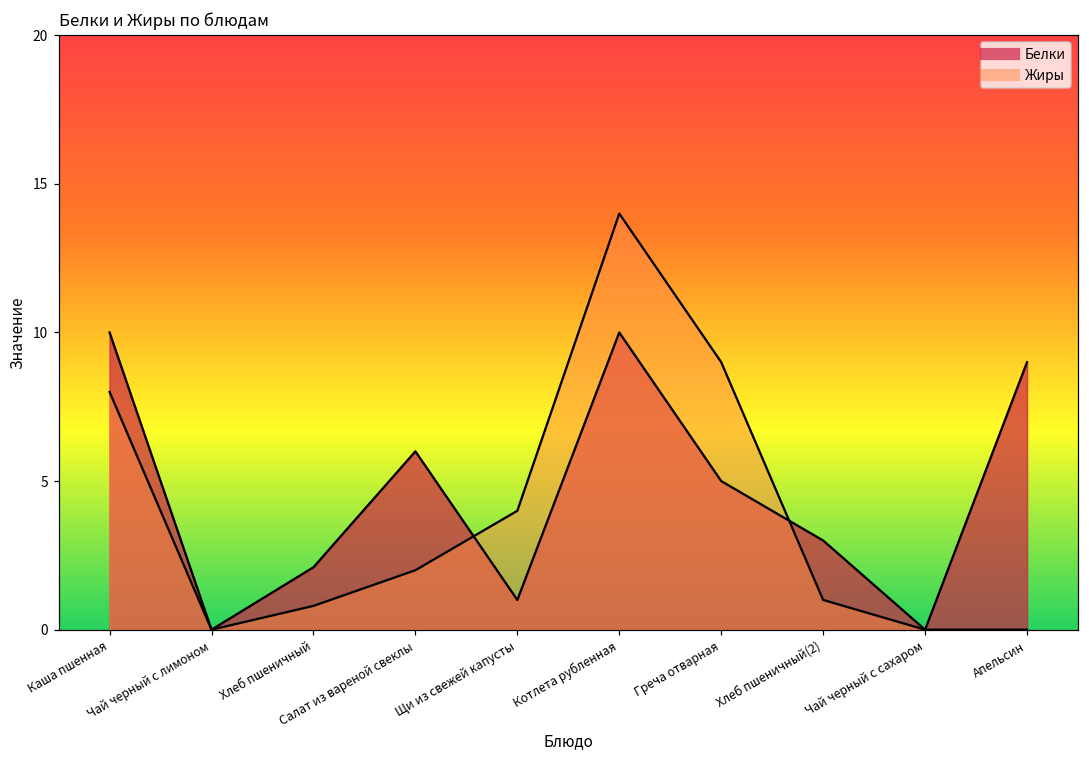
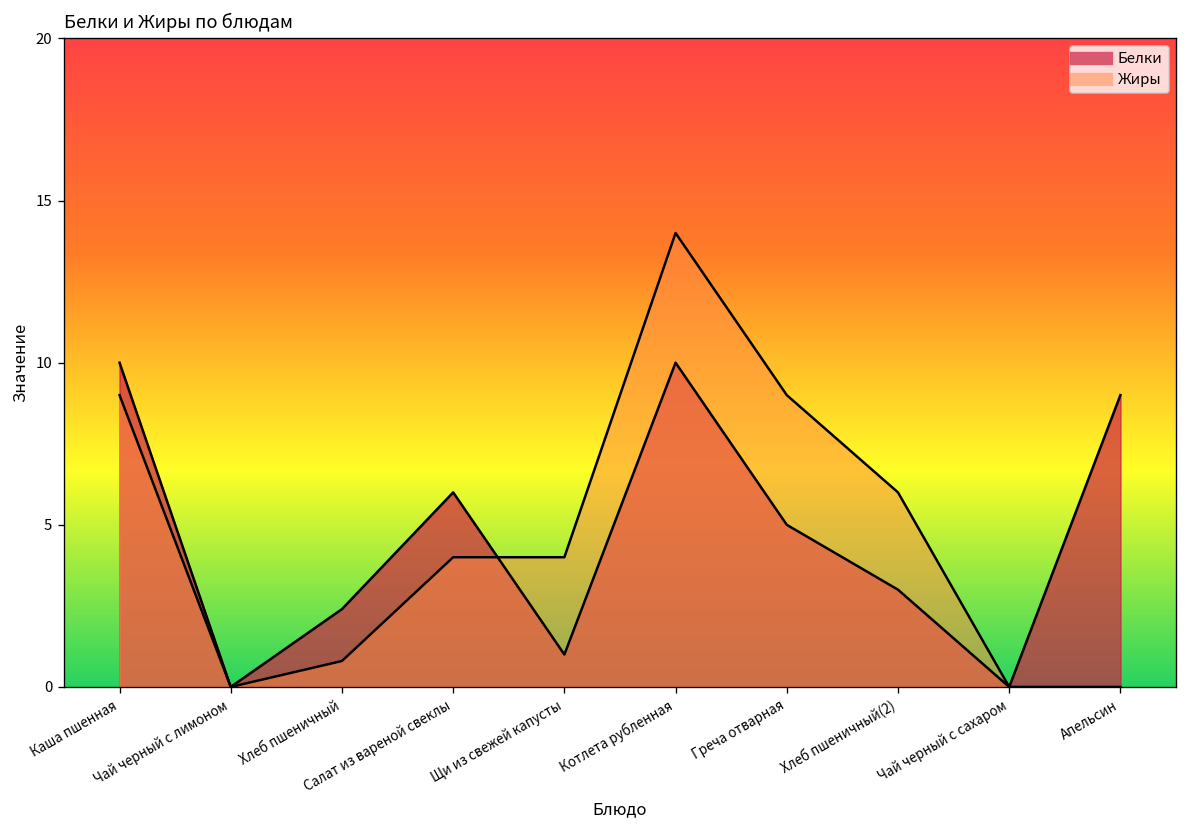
Жиры, Каша пшенная: 8 -> 9
Белки, Хлеб пшеничный: 2.1 -> 2.4
Жиры, Салат из вареной свеклы: 2 -> 4
Жиры, Хлеб пшеничный(2): 1 -> 6
